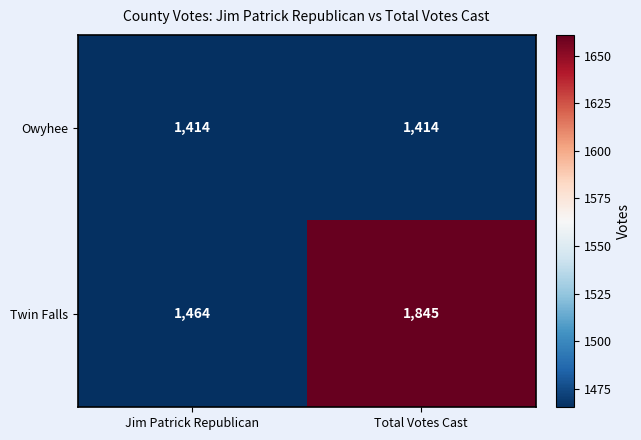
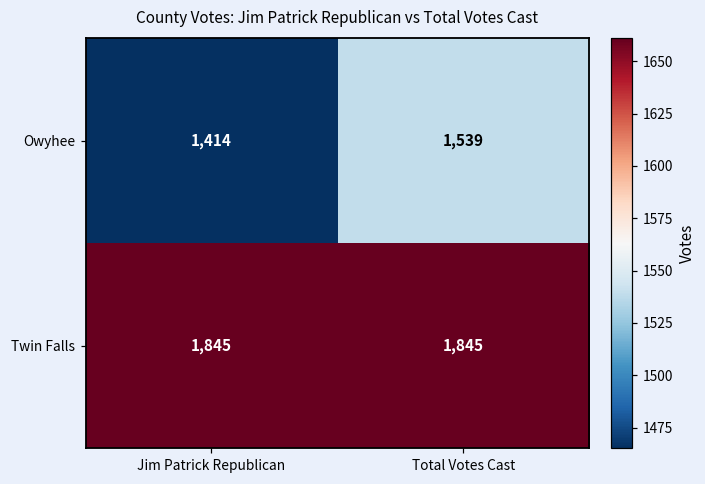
Owyhee, Total Votes Cast: 1,414 -> 1,539
Twin Falls, Jim Patrick Republican: 1,464 -> 1,845
